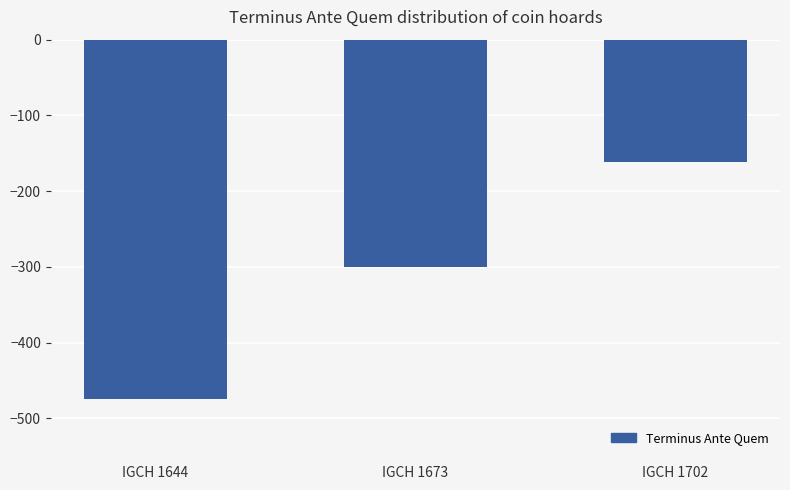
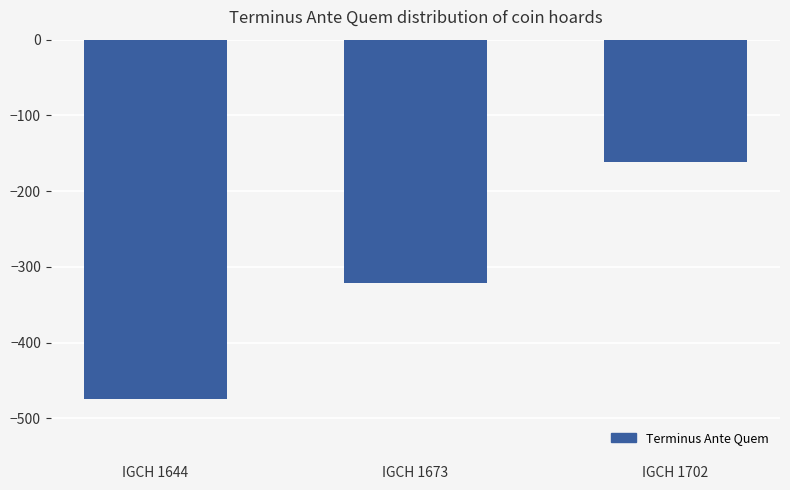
IGCH 1673: -300 -> -320
